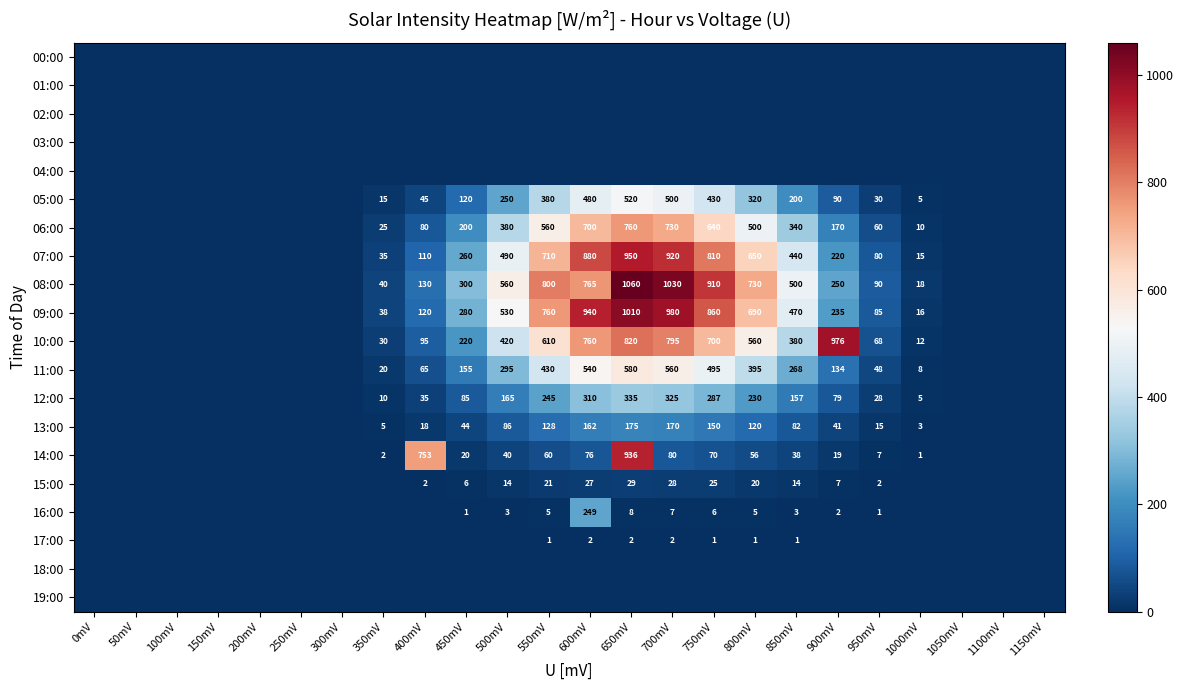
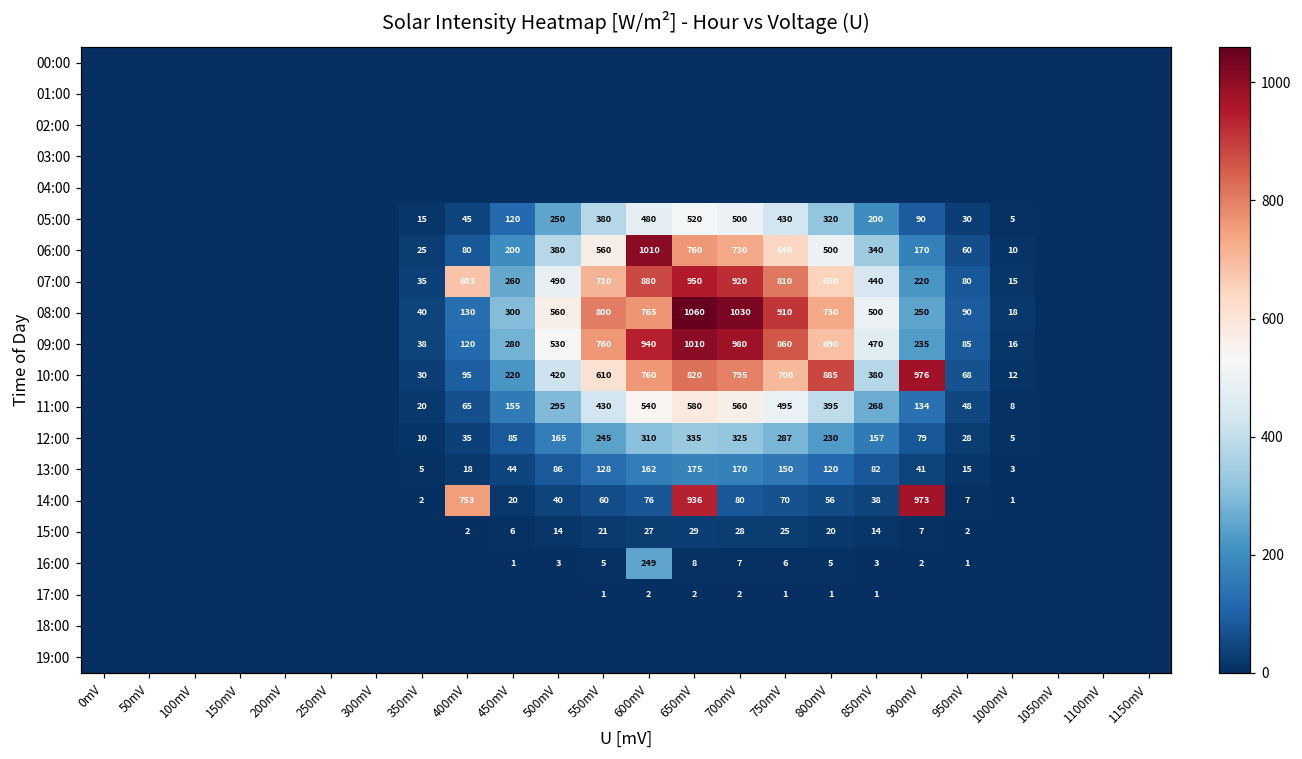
06:00, 600mV: 700 -> 1010
07:00, 400mV: 110 -> 683
10:00, 800mV: 560 -> 885
14:00, 900mV: 19 -> 973
